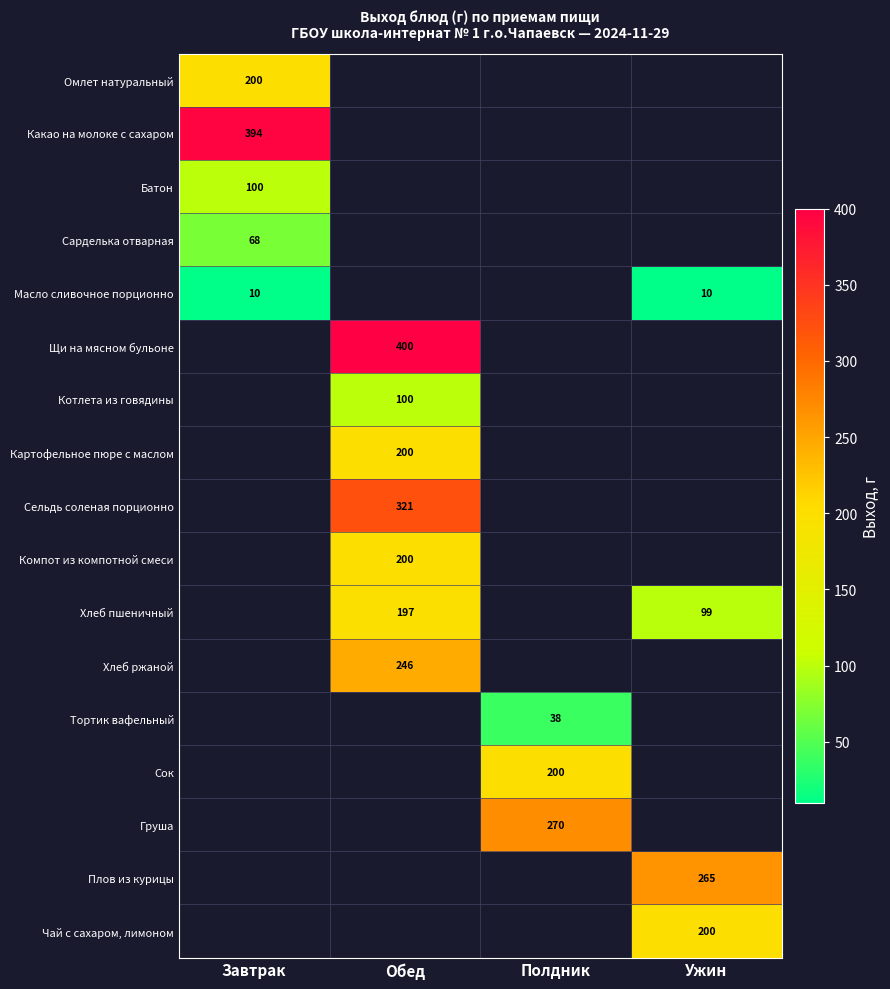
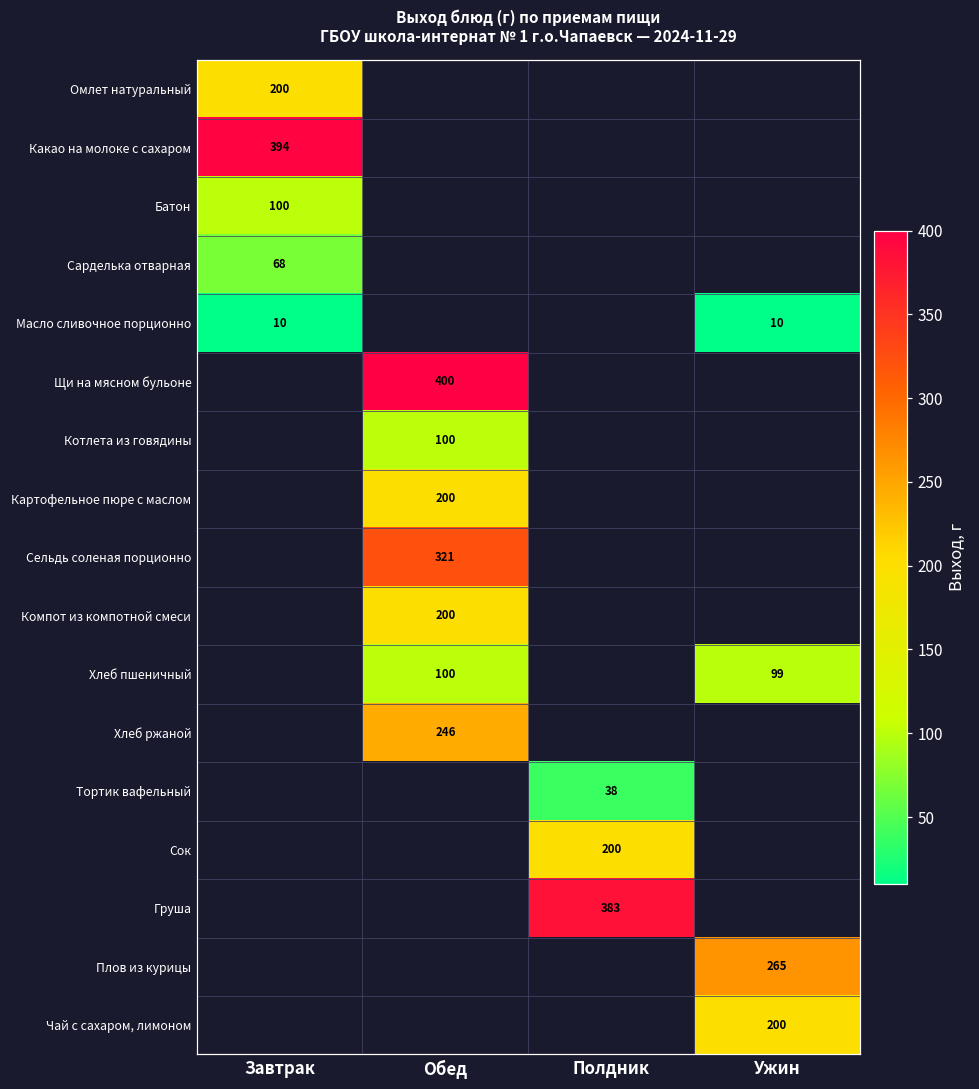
Хлеб пшеничный, Обед: 197 -> 100
Груша, Полдник: 270 -> 383
